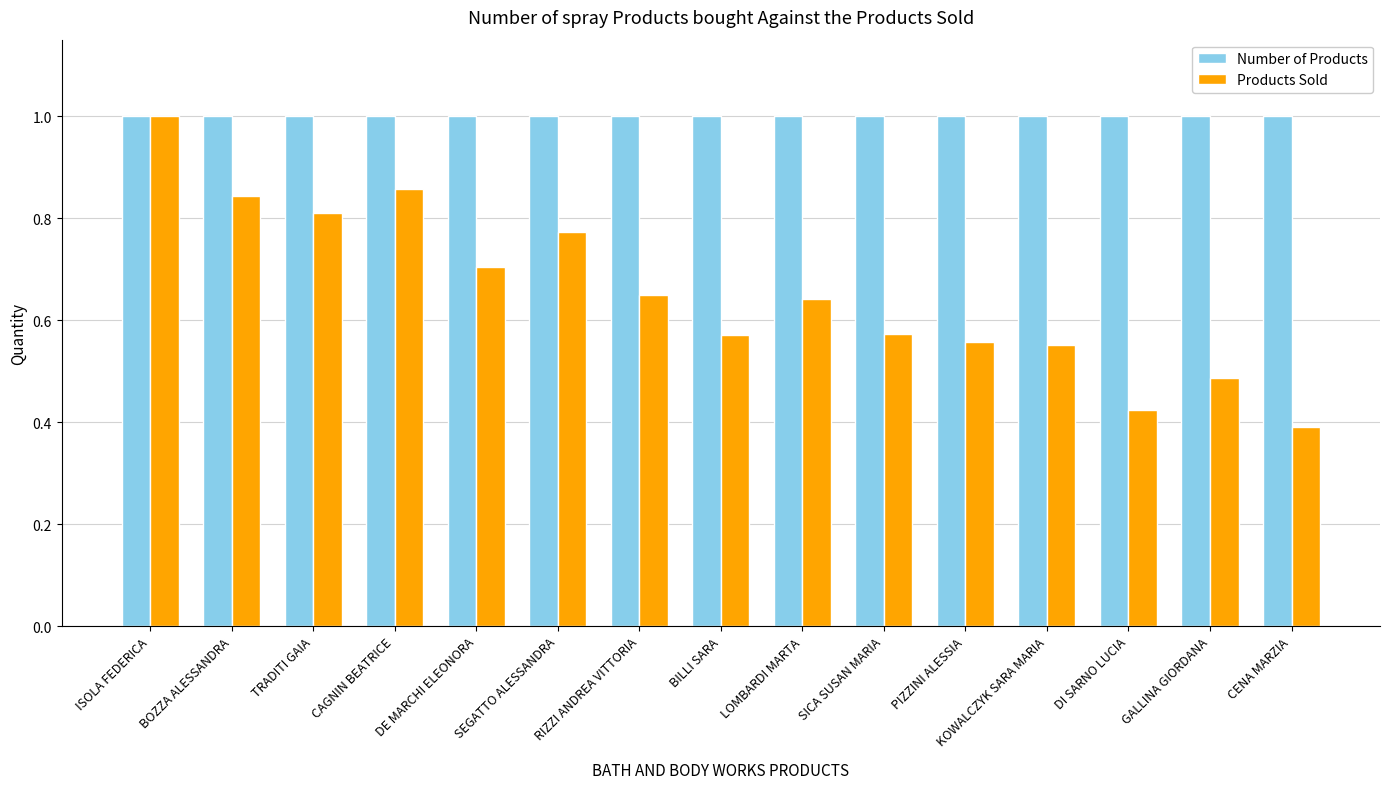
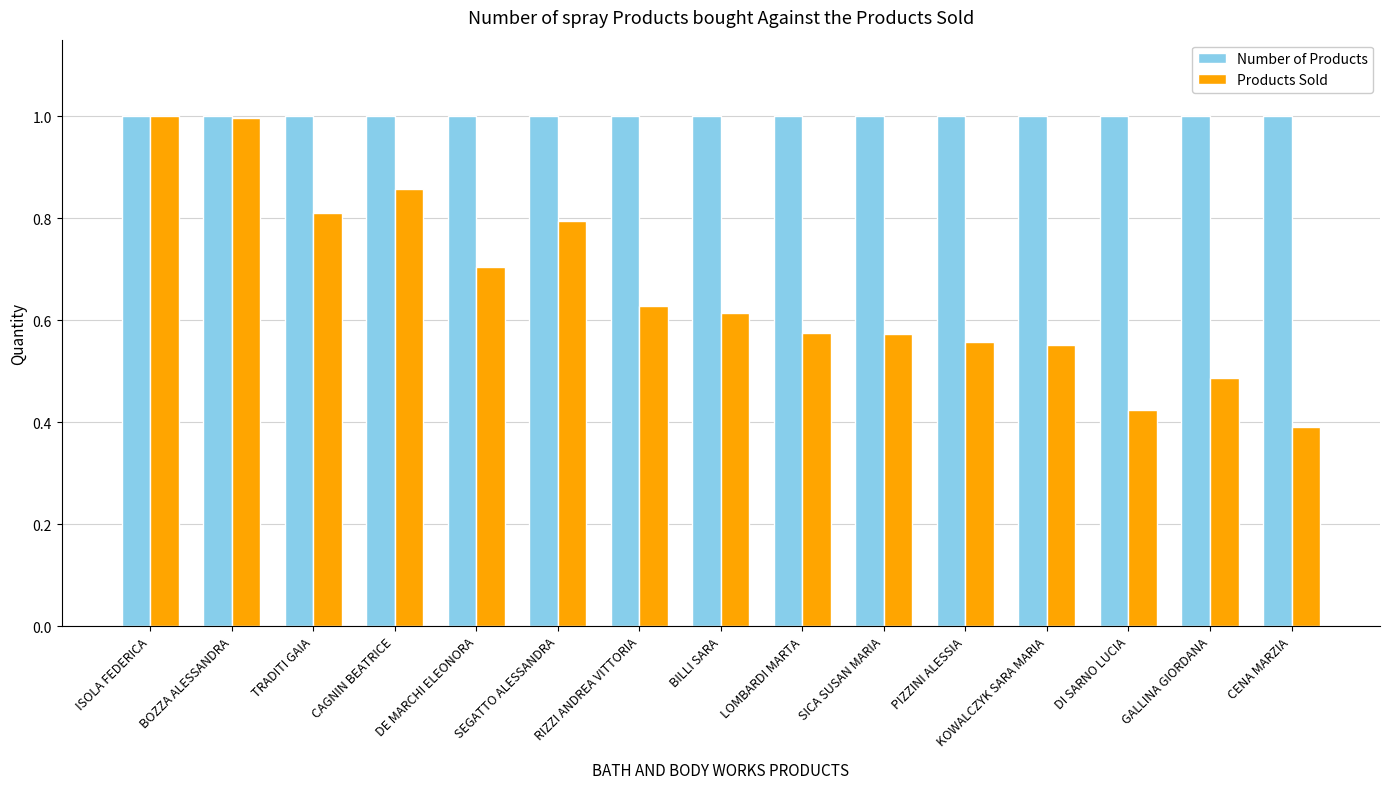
Products Sold, BOZZA ALESSANDRA: 0.84 -> 1.00
Products Sold, SEGATTO ALESSANDRA: 0.77 -> 0.80
Products Sold, RIZZI ANDREA VITTORIA: 0.65 -> 0.63
Products Sold, BILLI SARA: 0.57 -> 0.61
Products Sold, LOMBARDI MARTA: 0.64 -> 0.57
